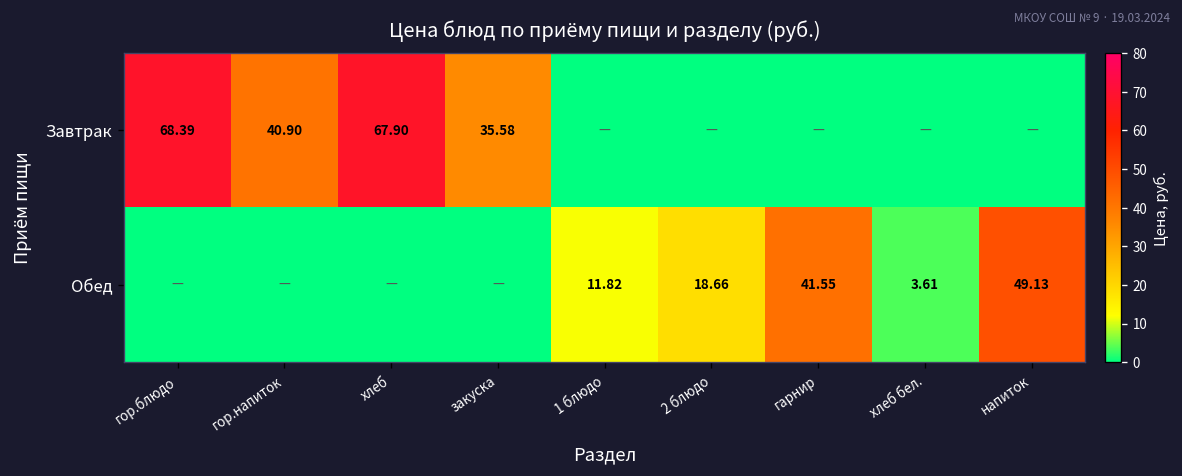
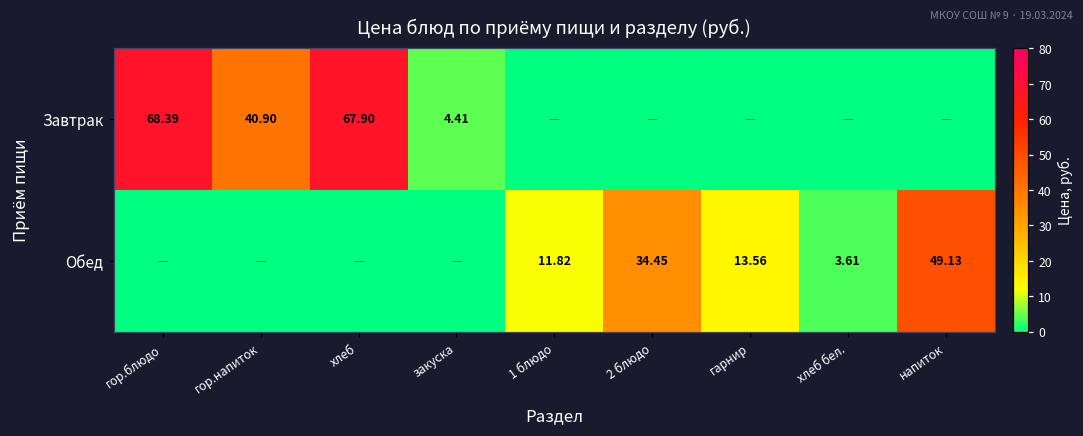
Завтрак, закуска: 35.58 -> 4.41
Обед, 2 блюдо: 18.66 -> 34.45
Обед, гарнир: 41.55 -> 13.56
